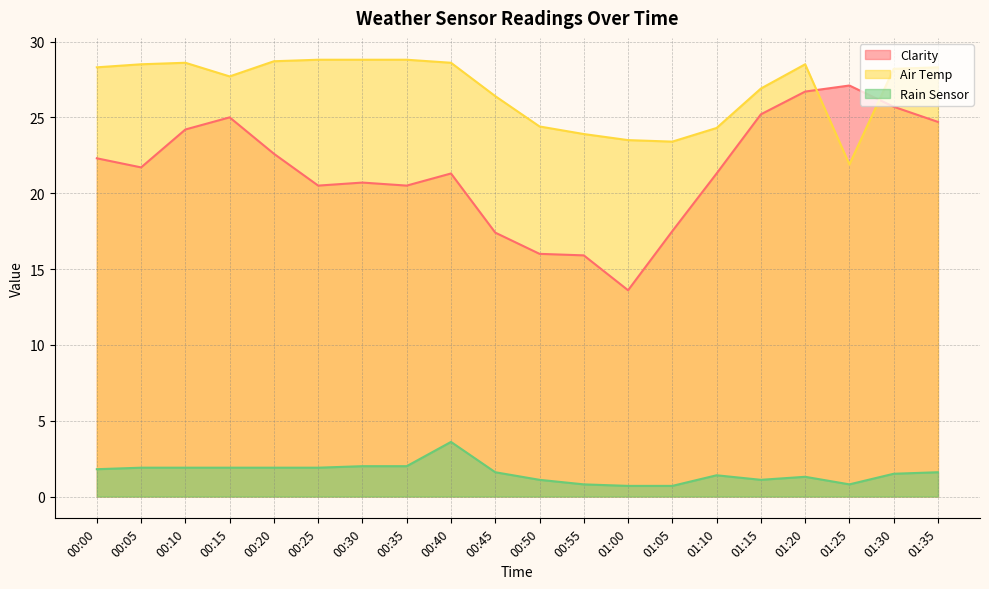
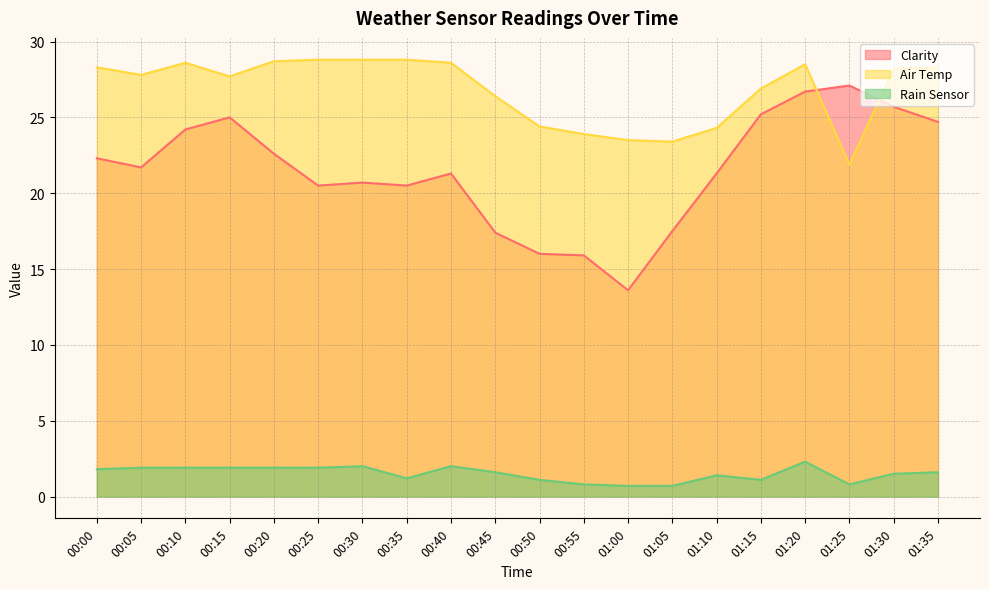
Air Temp, 00:05: 28.5 -> 27.8
Rain Sensor, 00:35: 2.0 -> 1.2
Rain Sensor, 00:40: 3.6 -> 2.0
Rain Sensor, 01:20: 1.3 -> 2.3
